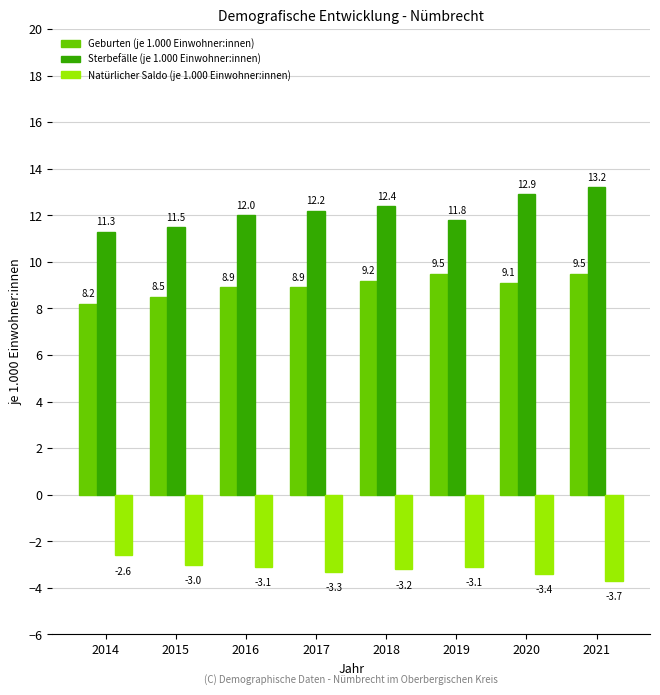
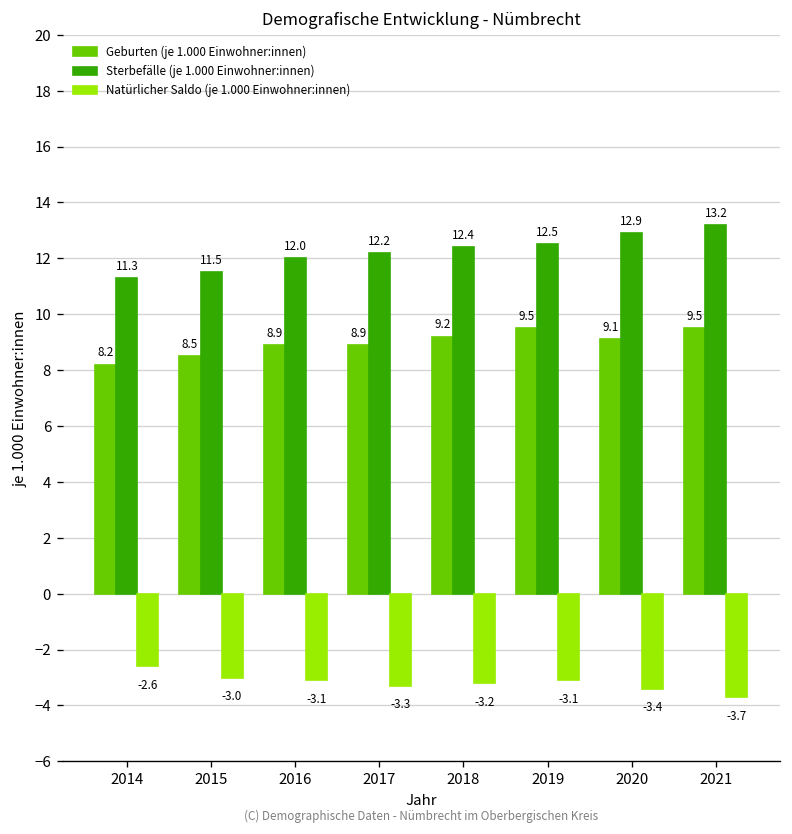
Sterbefälle (je 1.000 Einwohner:innen), 2019: 11.8 -> 12.5
